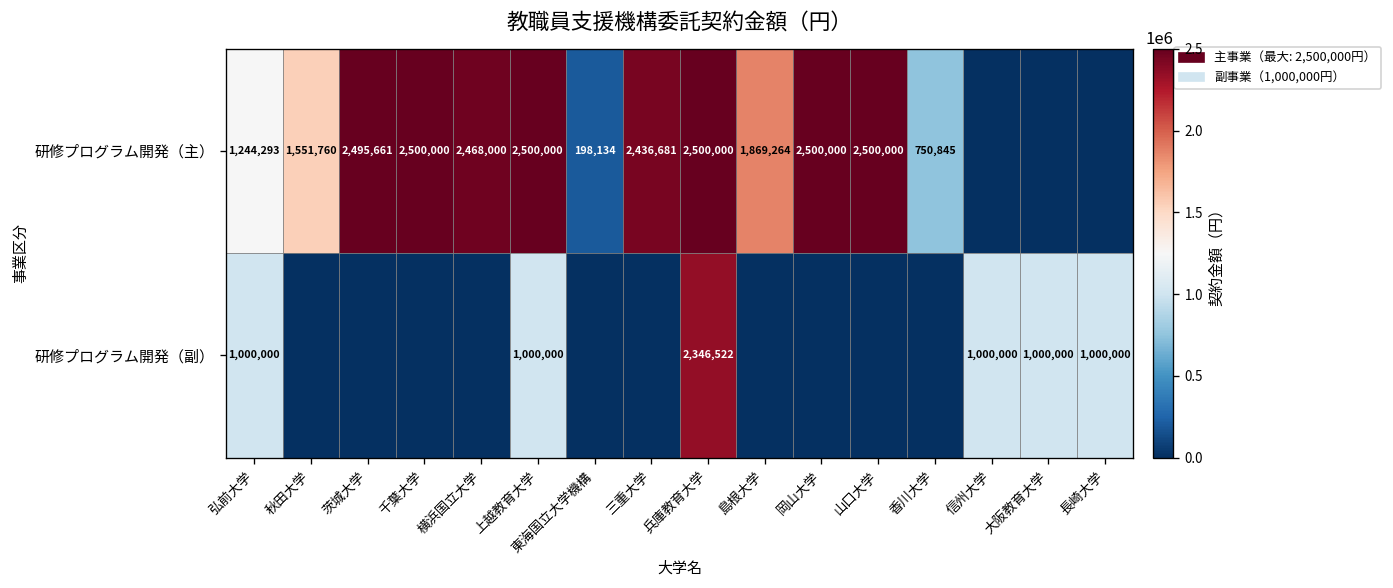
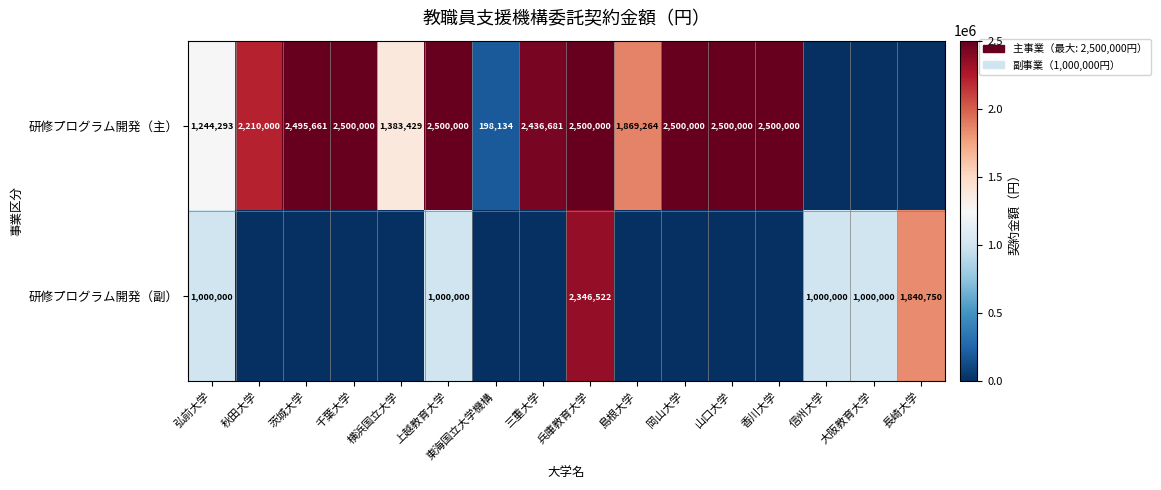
研修プログラム開発（主）, 秋田大学: 1,551,760 -> 2,210,000
研修プログラム開発（主）, 横浜国立大学: 2,468,000 -> 1,383,429
研修プログラム開発（主）, 香川大学: 750,845 -> 2,500,000
研修プログラム開発（副）, 長崎大学: 1,000,000 -> 1,840,750
